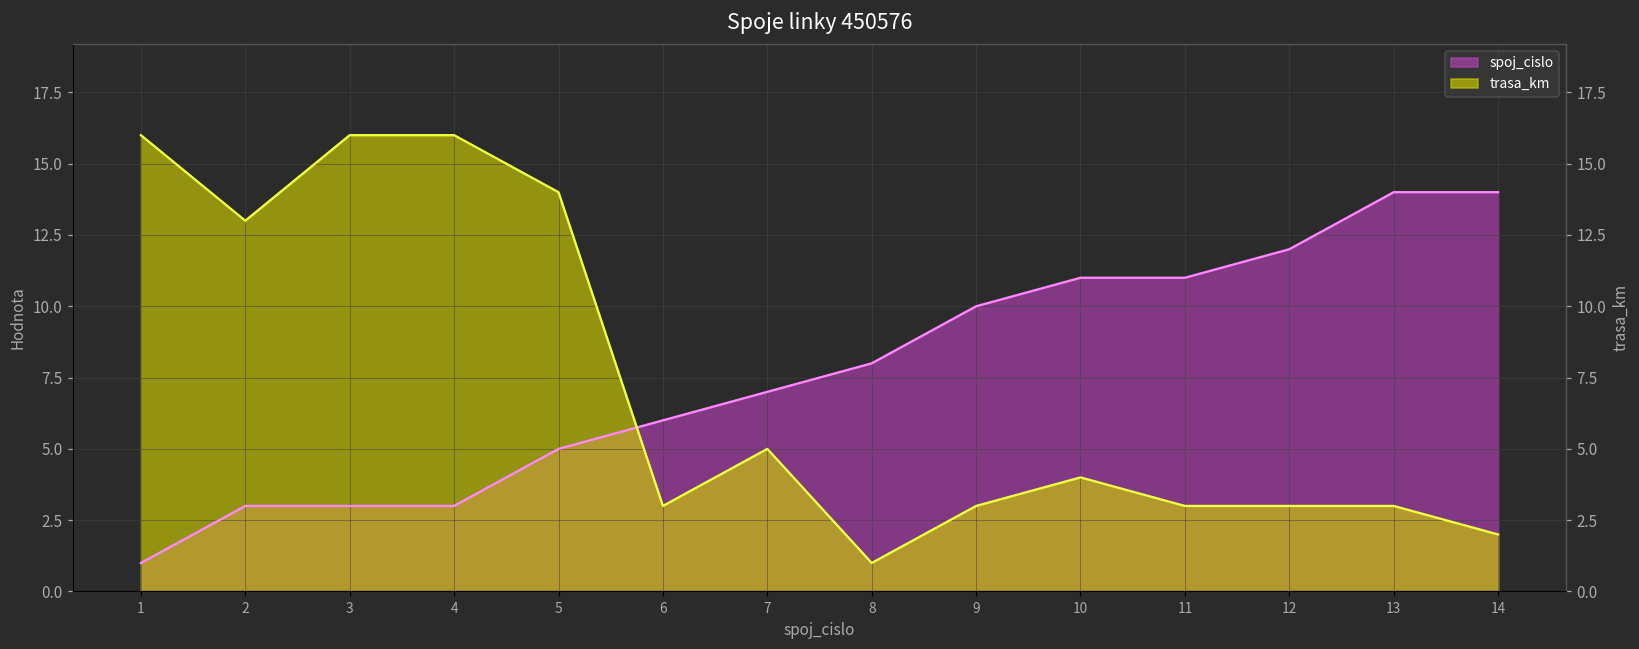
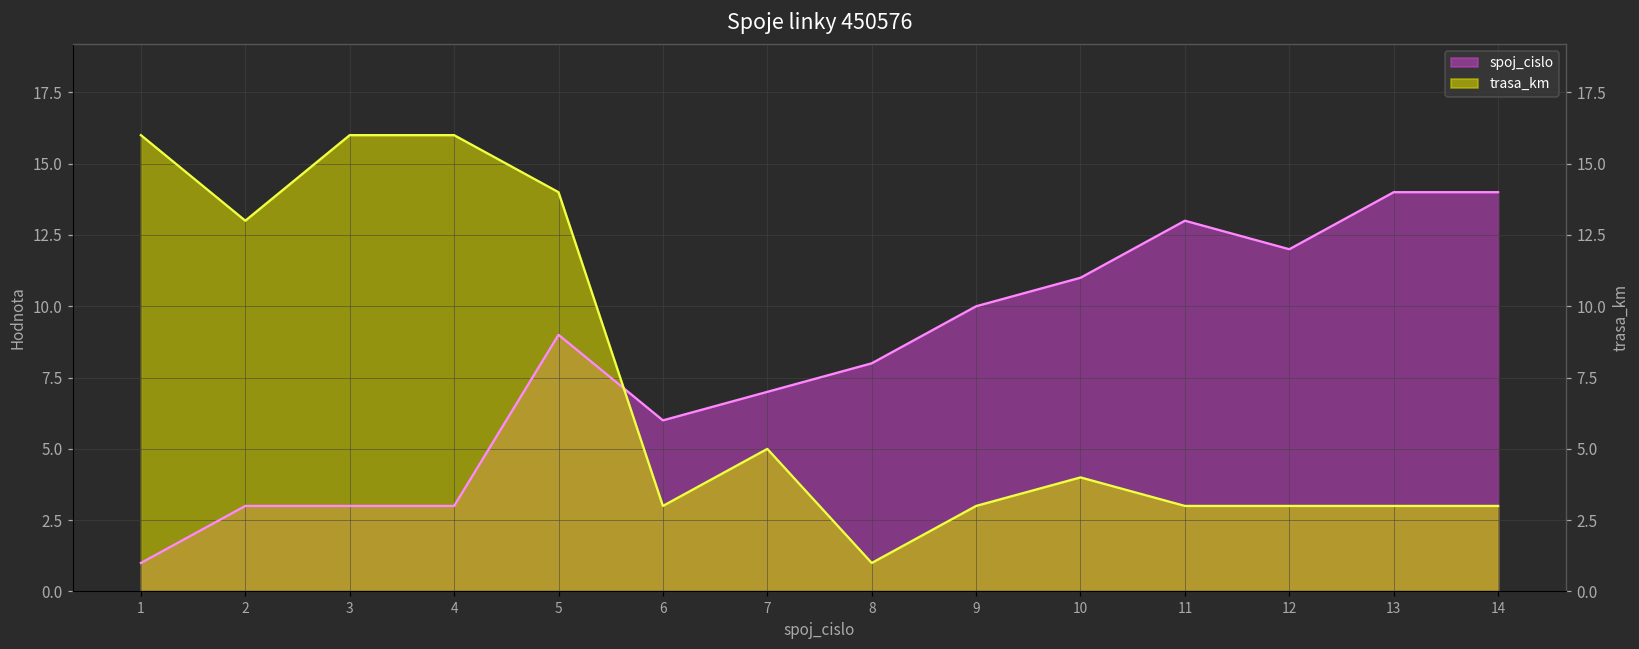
spoj_cislo, 5: 5 -> 9
spoj_cislo, 11: 11 -> 13
trasa_km, 14: 2 -> 3
